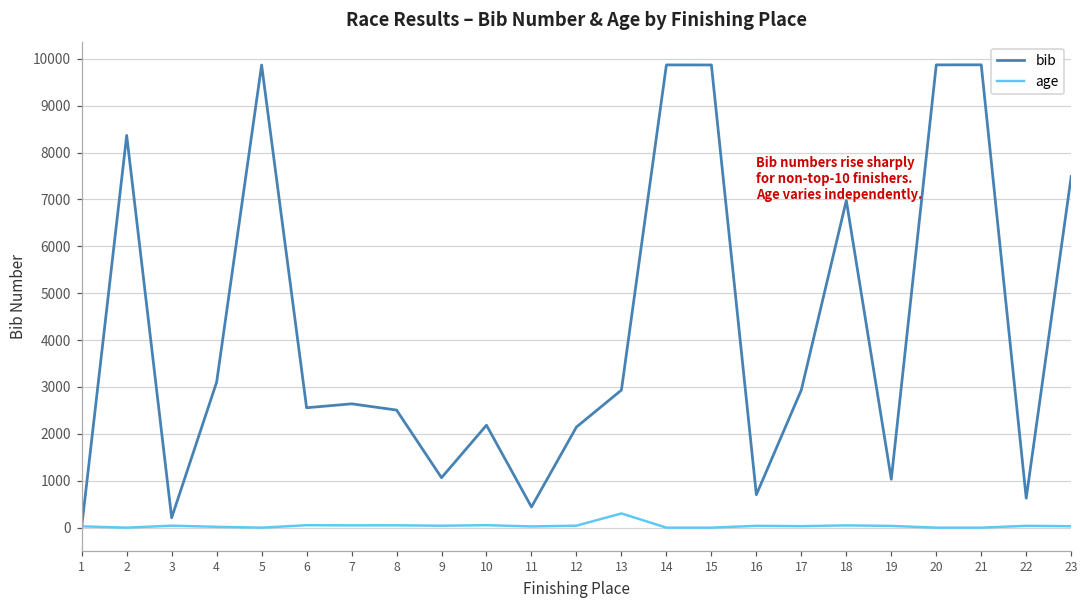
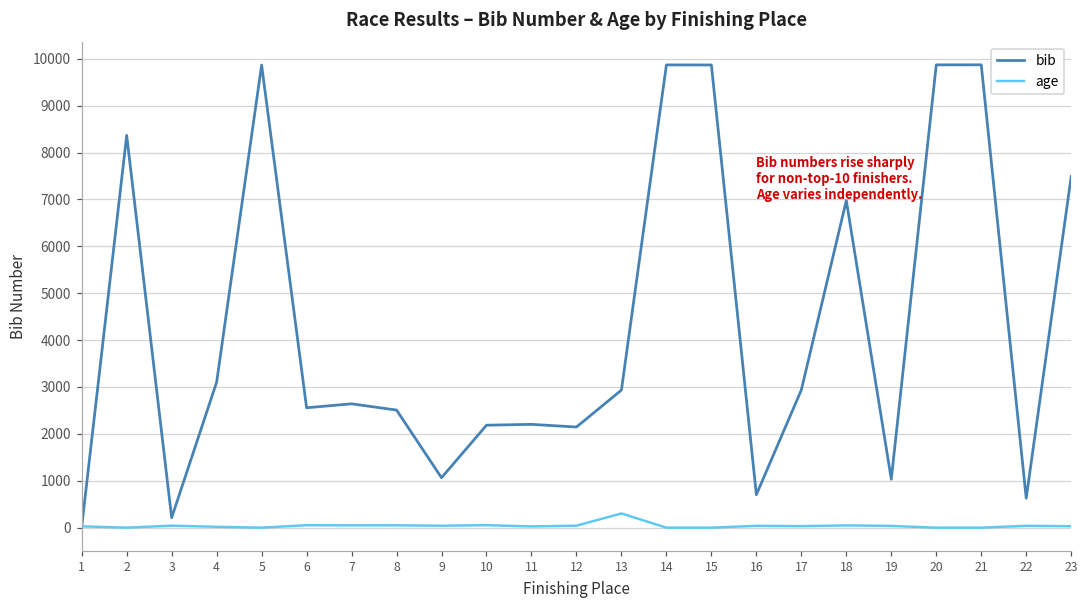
bib, 11: 400 -> 2200
